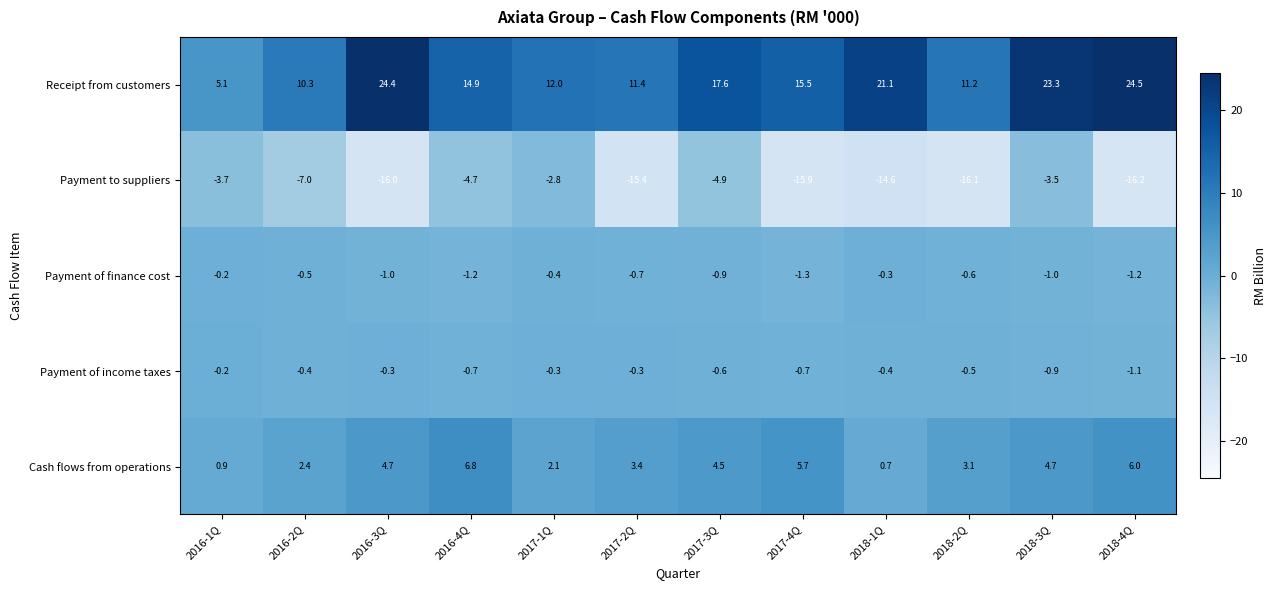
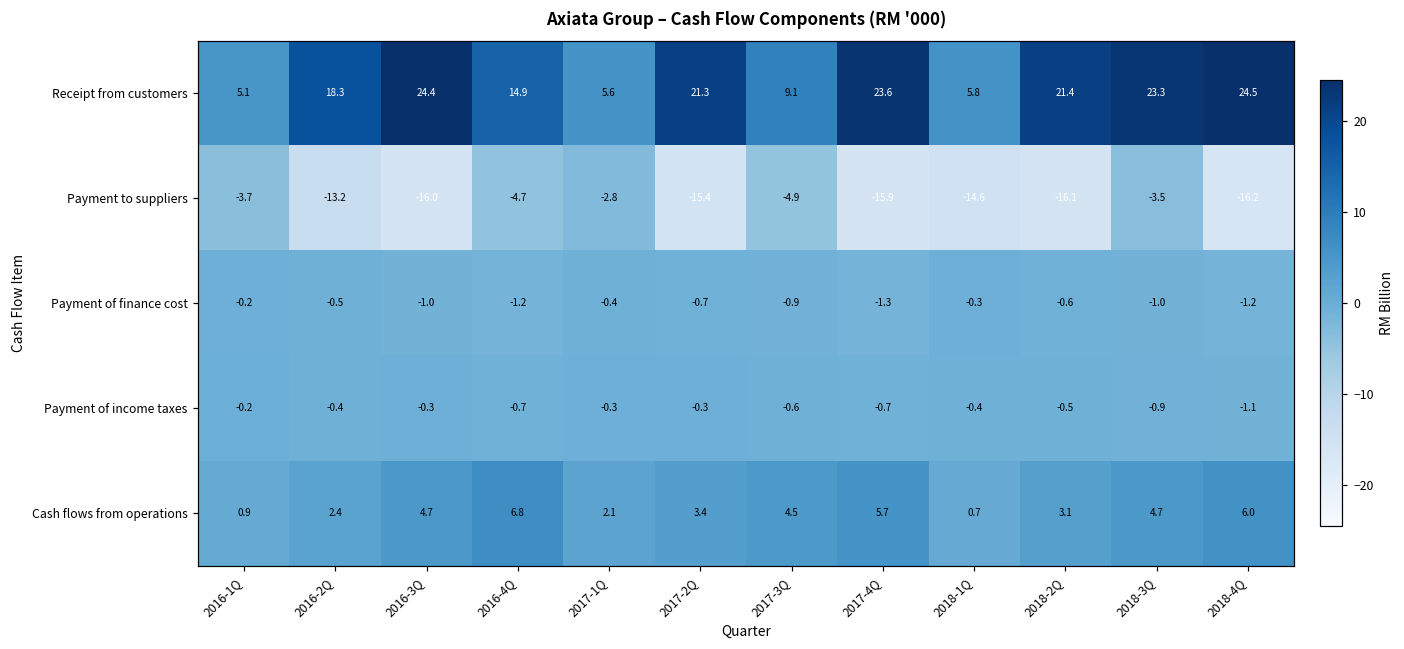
Receipt from customers, 2016-2Q: 10.3 -> 18.3
Receipt from customers, 2017-1Q: 12.0 -> 5.6
Receipt from customers, 2017-2Q: 11.4 -> 21.3
Receipt from customers, 2017-3Q: 17.6 -> 9.1
Receipt from customers, 2017-4Q: 15.5 -> 23.6
Receipt from customers, 2018-1Q: 21.1 -> 5.8
Receipt from customers, 2018-2Q: 11.2 -> 21.4
Payment to suppliers, 2016-2Q: -7.0 -> -13.2
